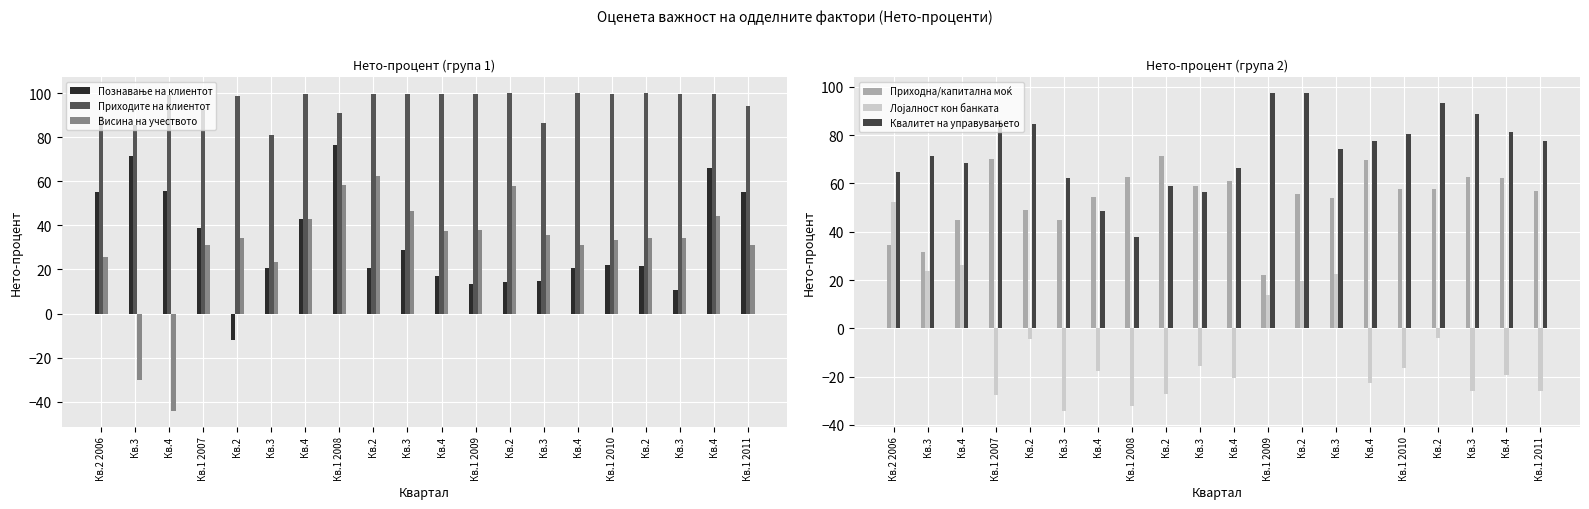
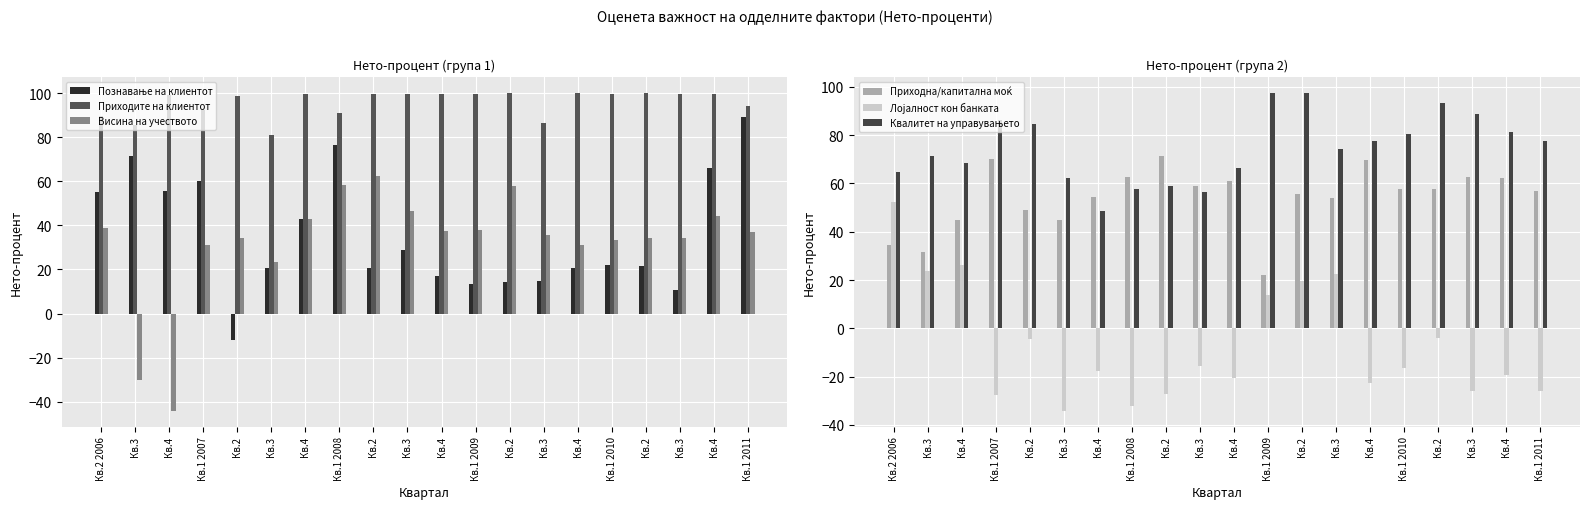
Нето-процент (група 1), Висина на учеството, Кв.2 2006: 26 -> 39
Нето-процент (група 1), Познавање на клиентот, Кв.1 2007: 39 -> 60
Нето-процент (група 1), Познавање на клиентот, Кв.1 2011: 55 -> 89
Нето-процент (група 1), Висина на учеството, Кв.1 2011: 31 -> 37
Нето-процент (група 2), Квалитет на управувањето, Кв.1 2008: 38 -> 58
